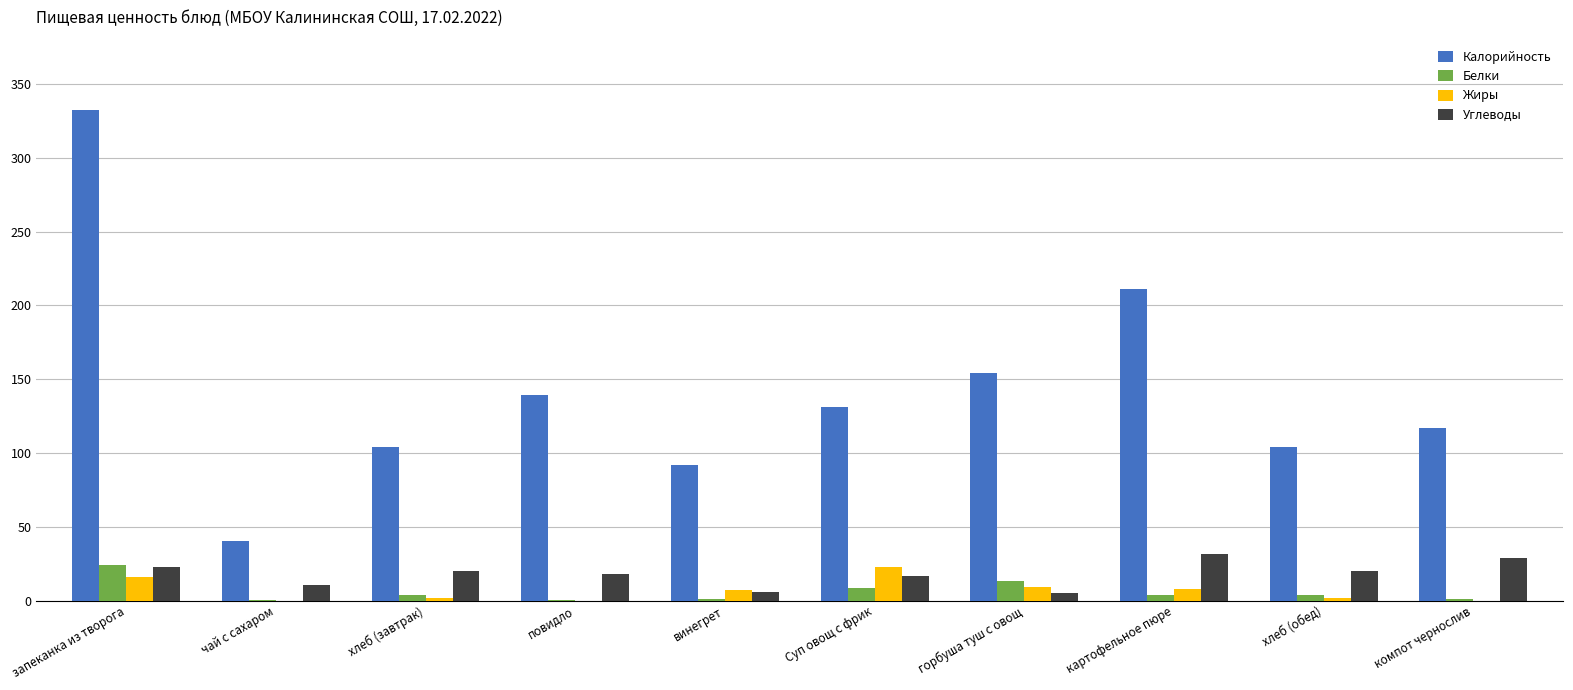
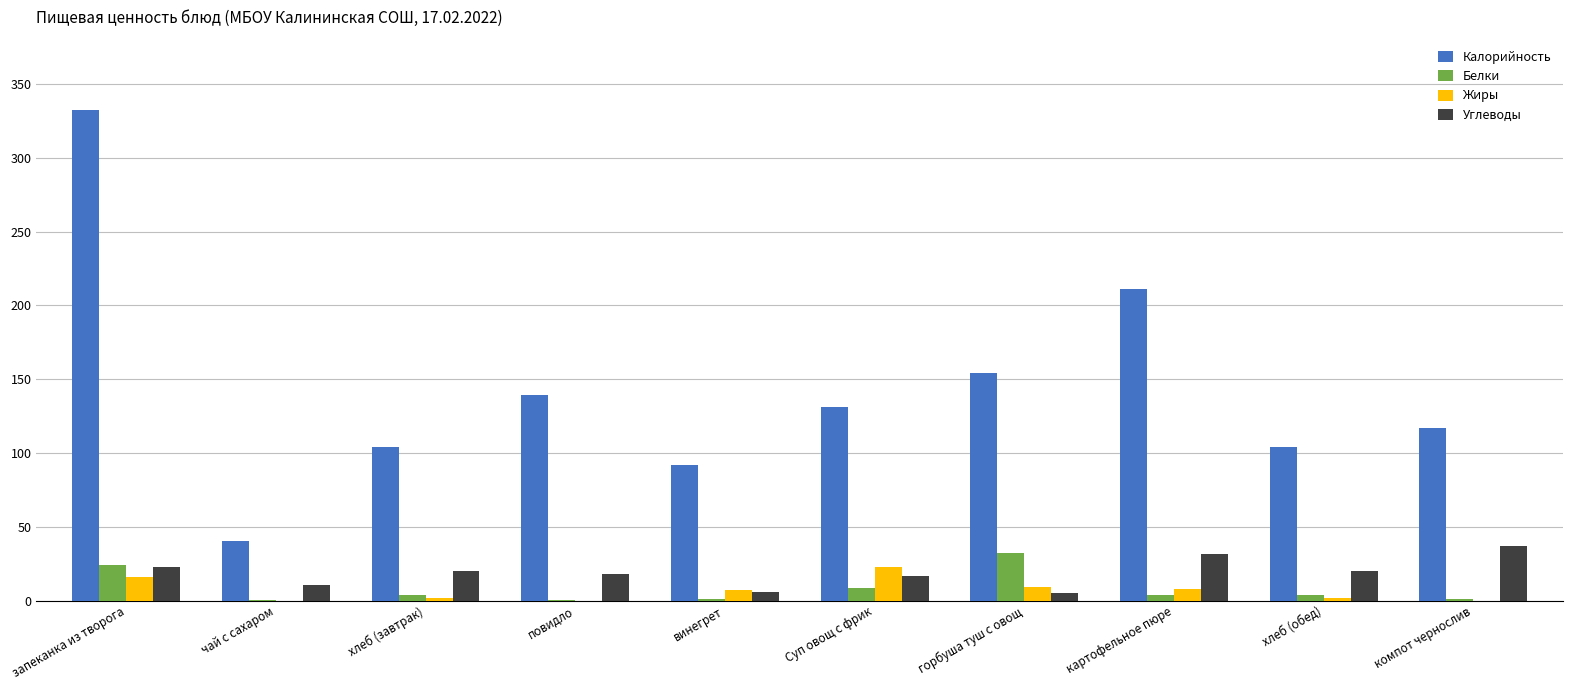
Белки, горбуша туш с овощ: 13 -> 32
Углеводы, компот чернослив: 29 -> 37
